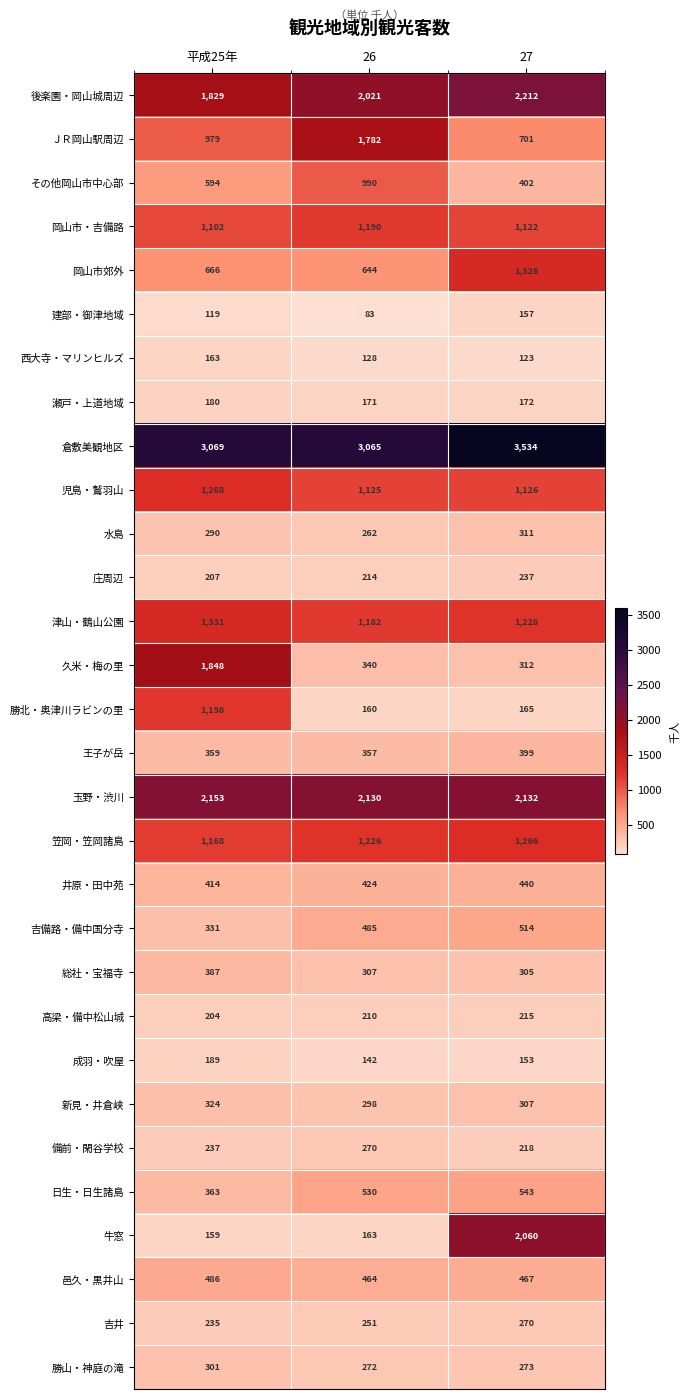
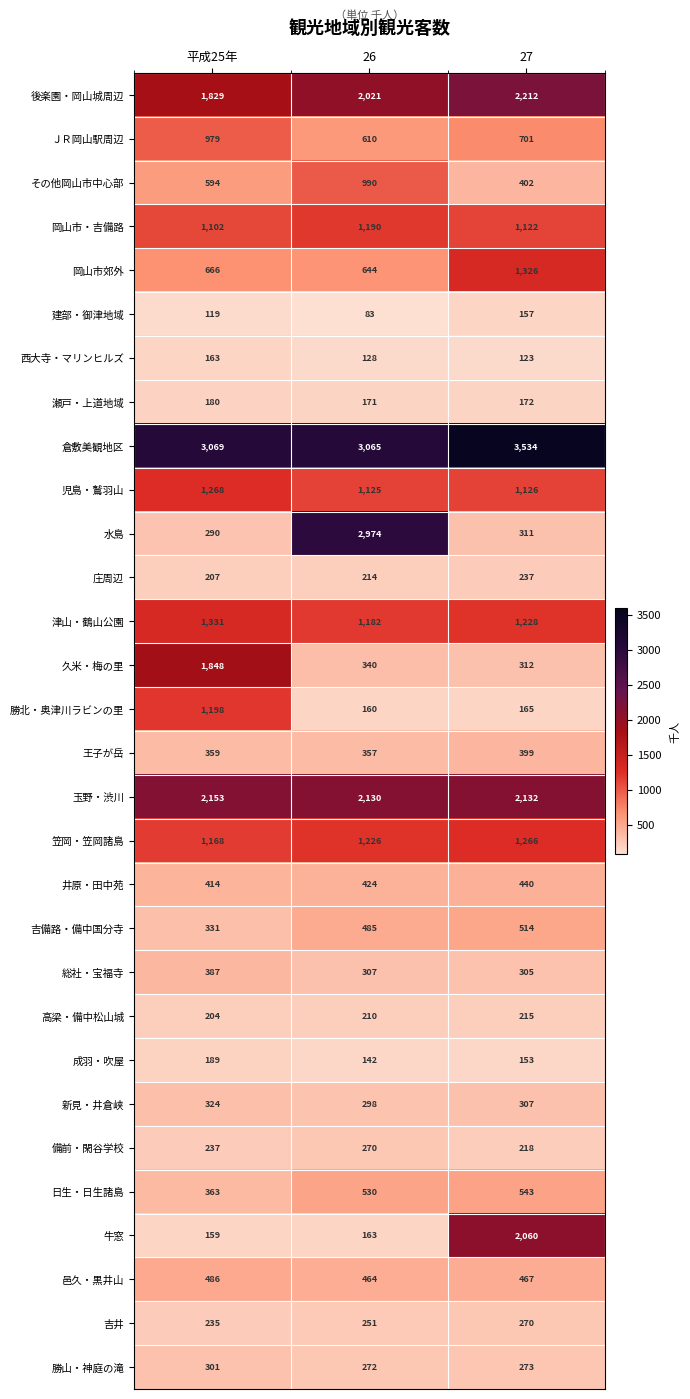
ＪＲ岡山駅周辺, 26: 1,782 -> 610
水島, 26: 262 -> 2,974
